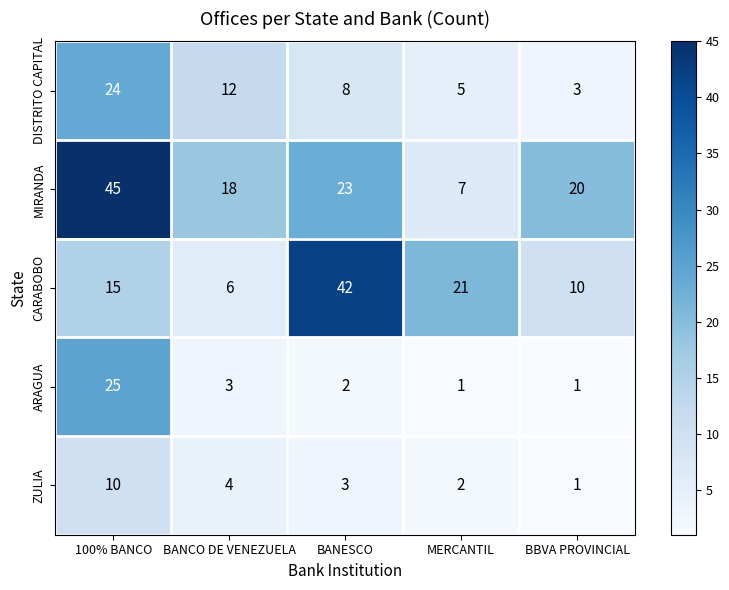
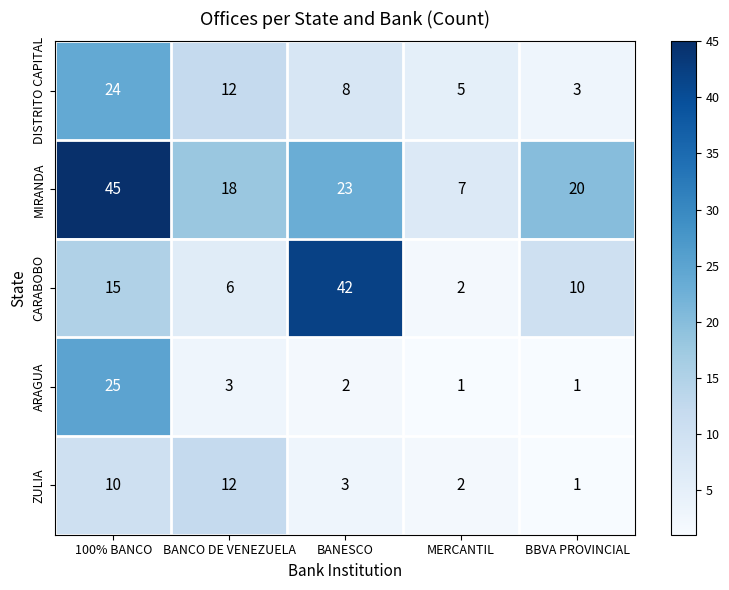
CARABOBO, MERCANTIL: 21 -> 2
ZULIA, BANCO DE VENEZUELA: 4 -> 12
